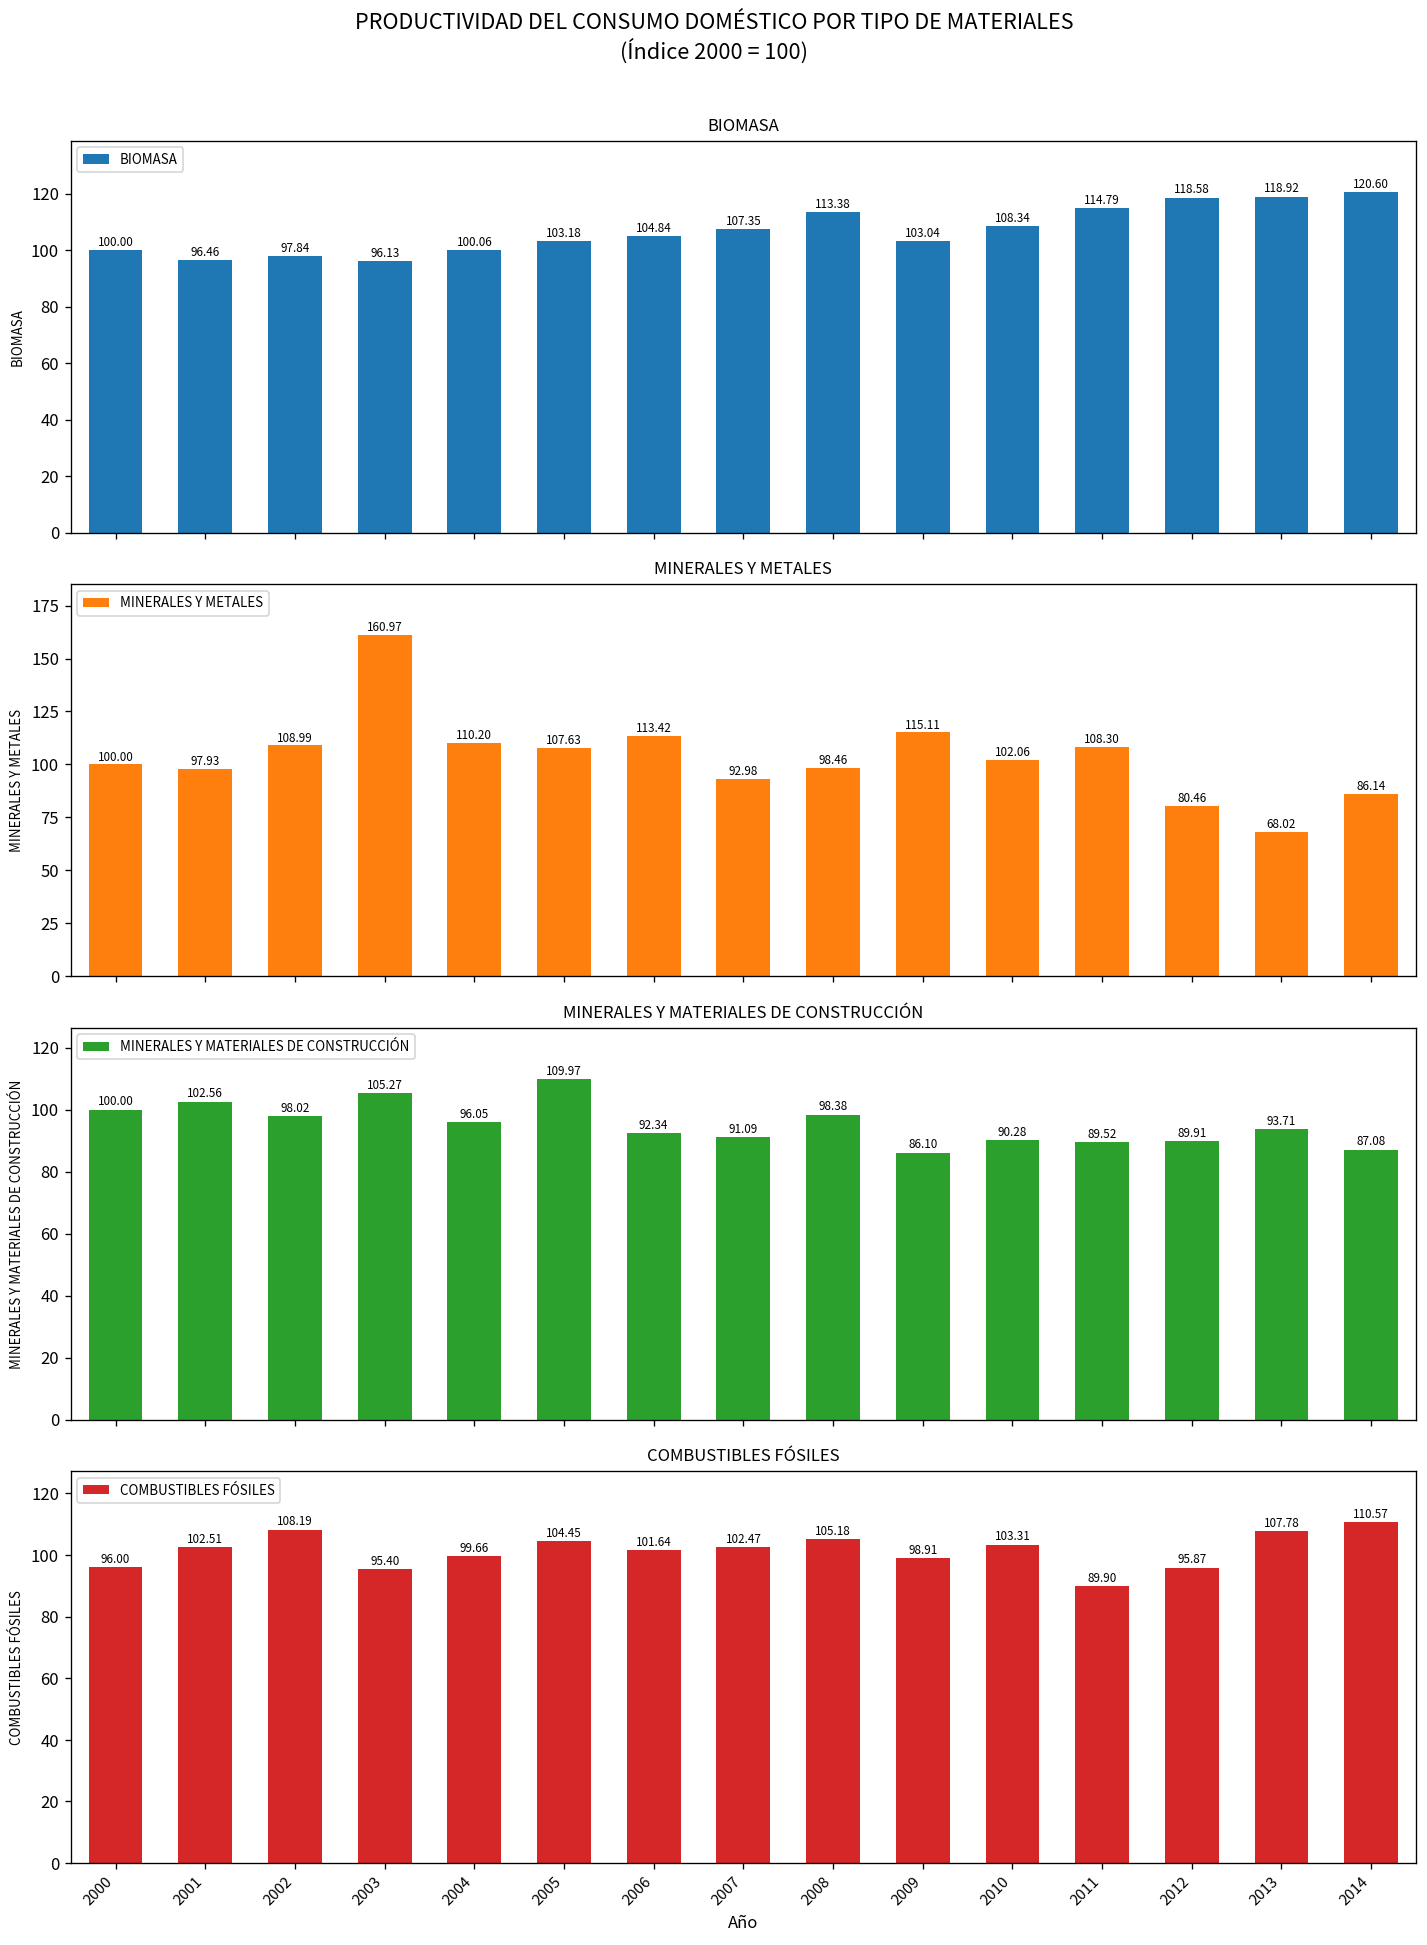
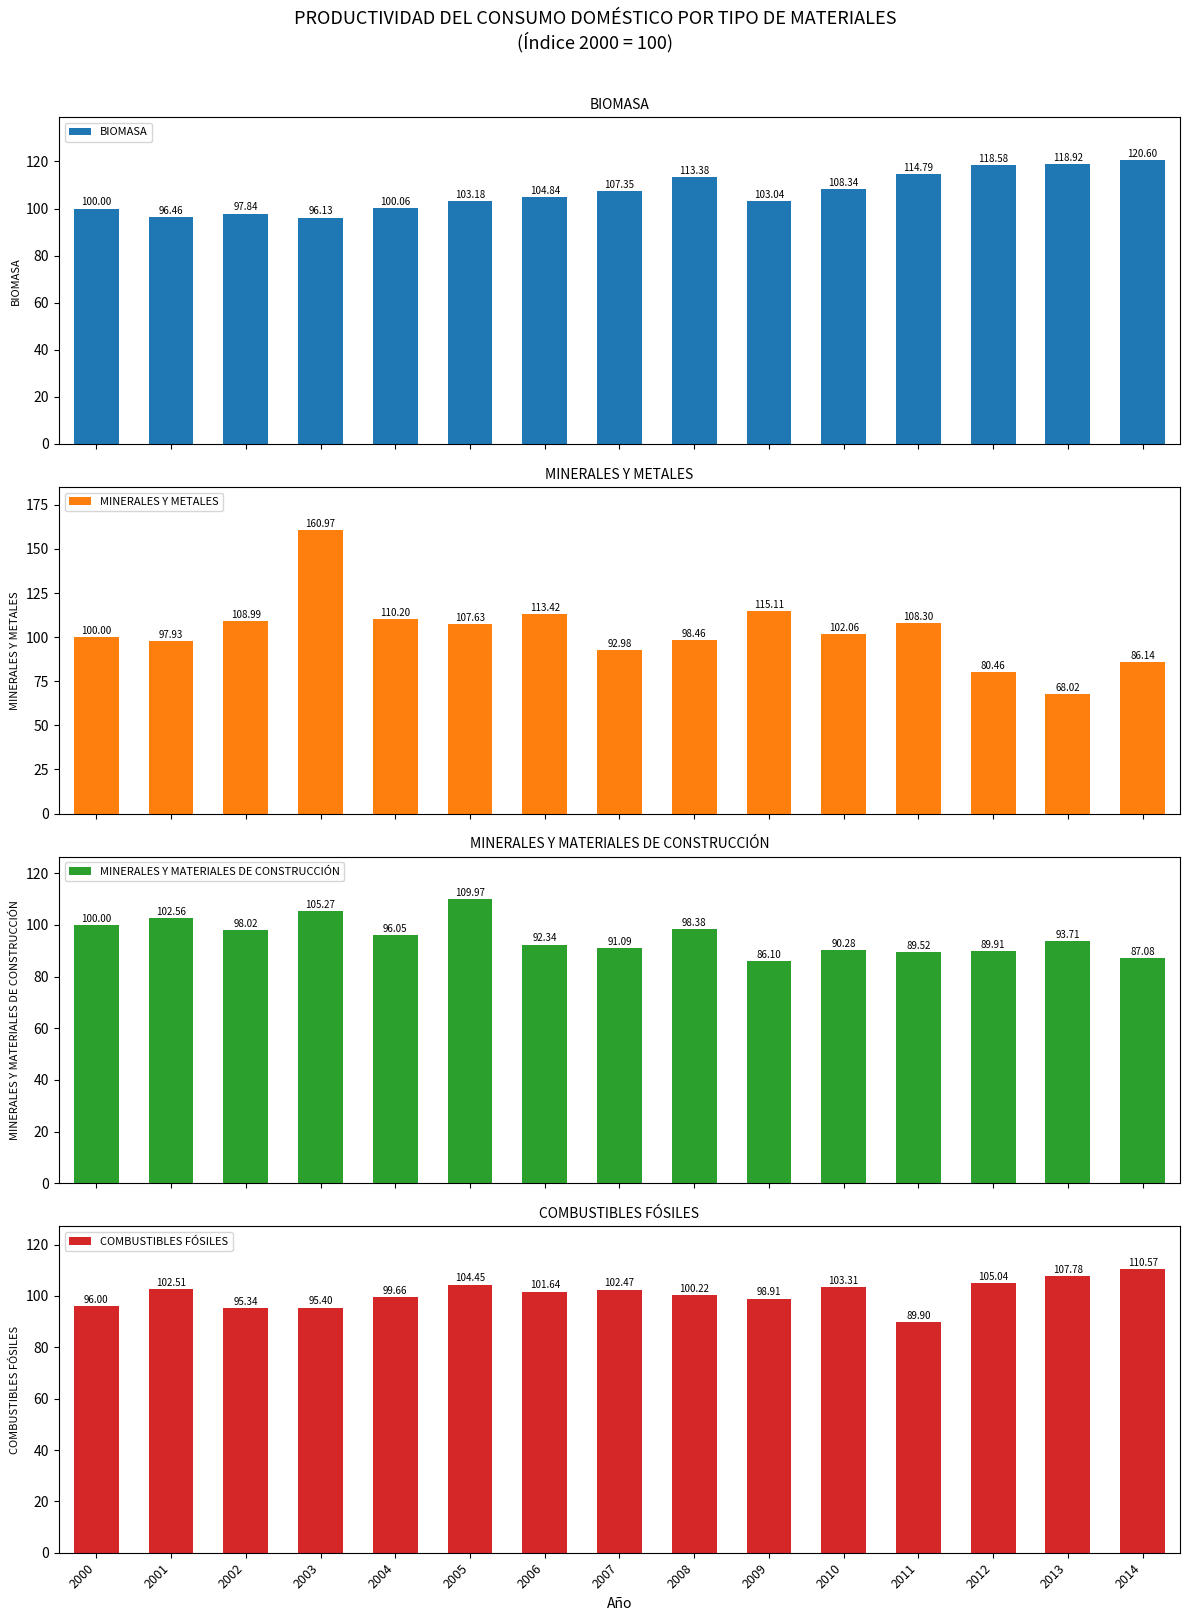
COMBUSTIBLES FÓSILES, 2002: 108.19 -> 95.34
COMBUSTIBLES FÓSILES, 2008: 105.18 -> 100.22
COMBUSTIBLES FÓSILES, 2012: 95.87 -> 105.04
